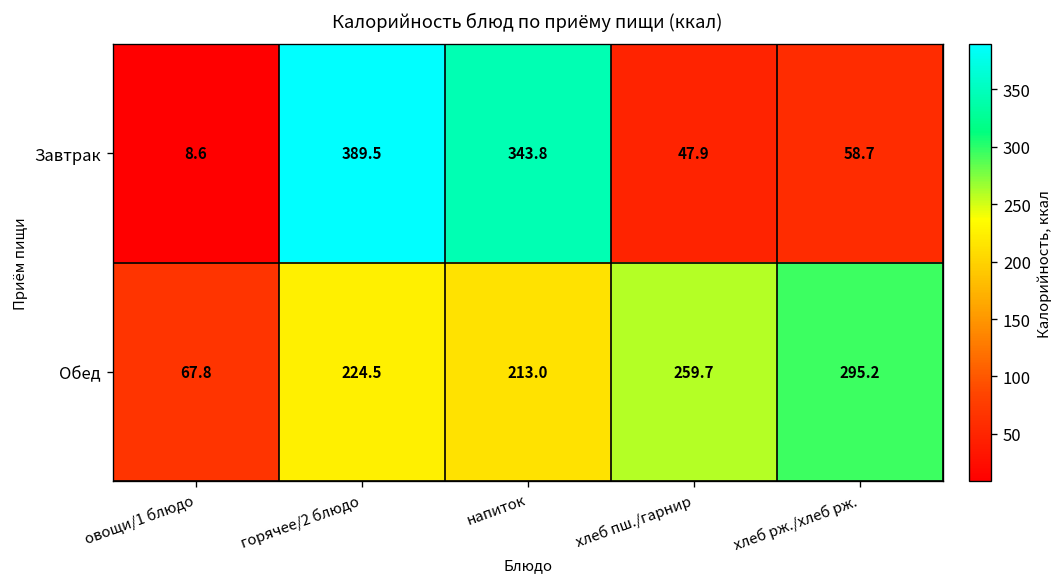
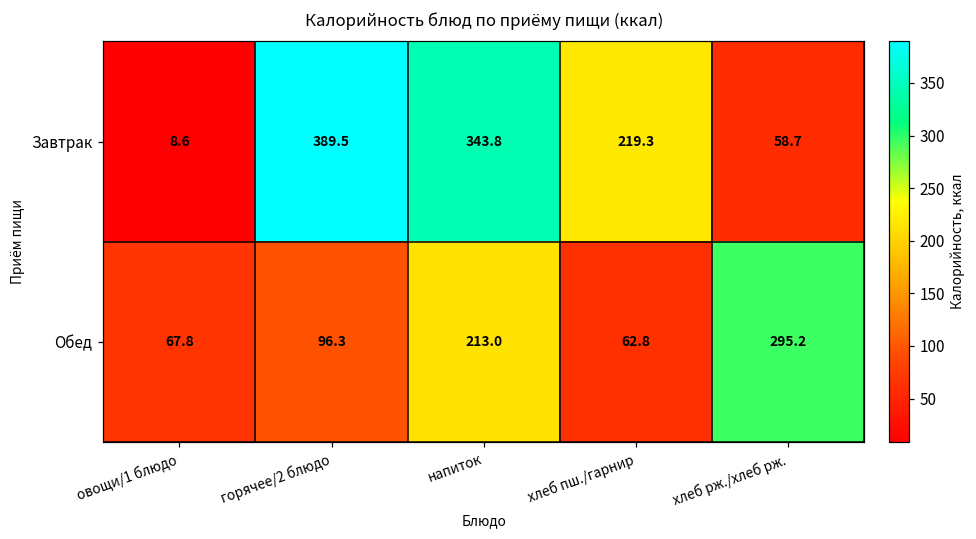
Завтрак, хлеб пш./гарнир: 47.9 -> 219.3
Обед, горячее/2 блюдо: 224.5 -> 96.3
Обед, хлеб пш./гарнир: 259.7 -> 62.8
